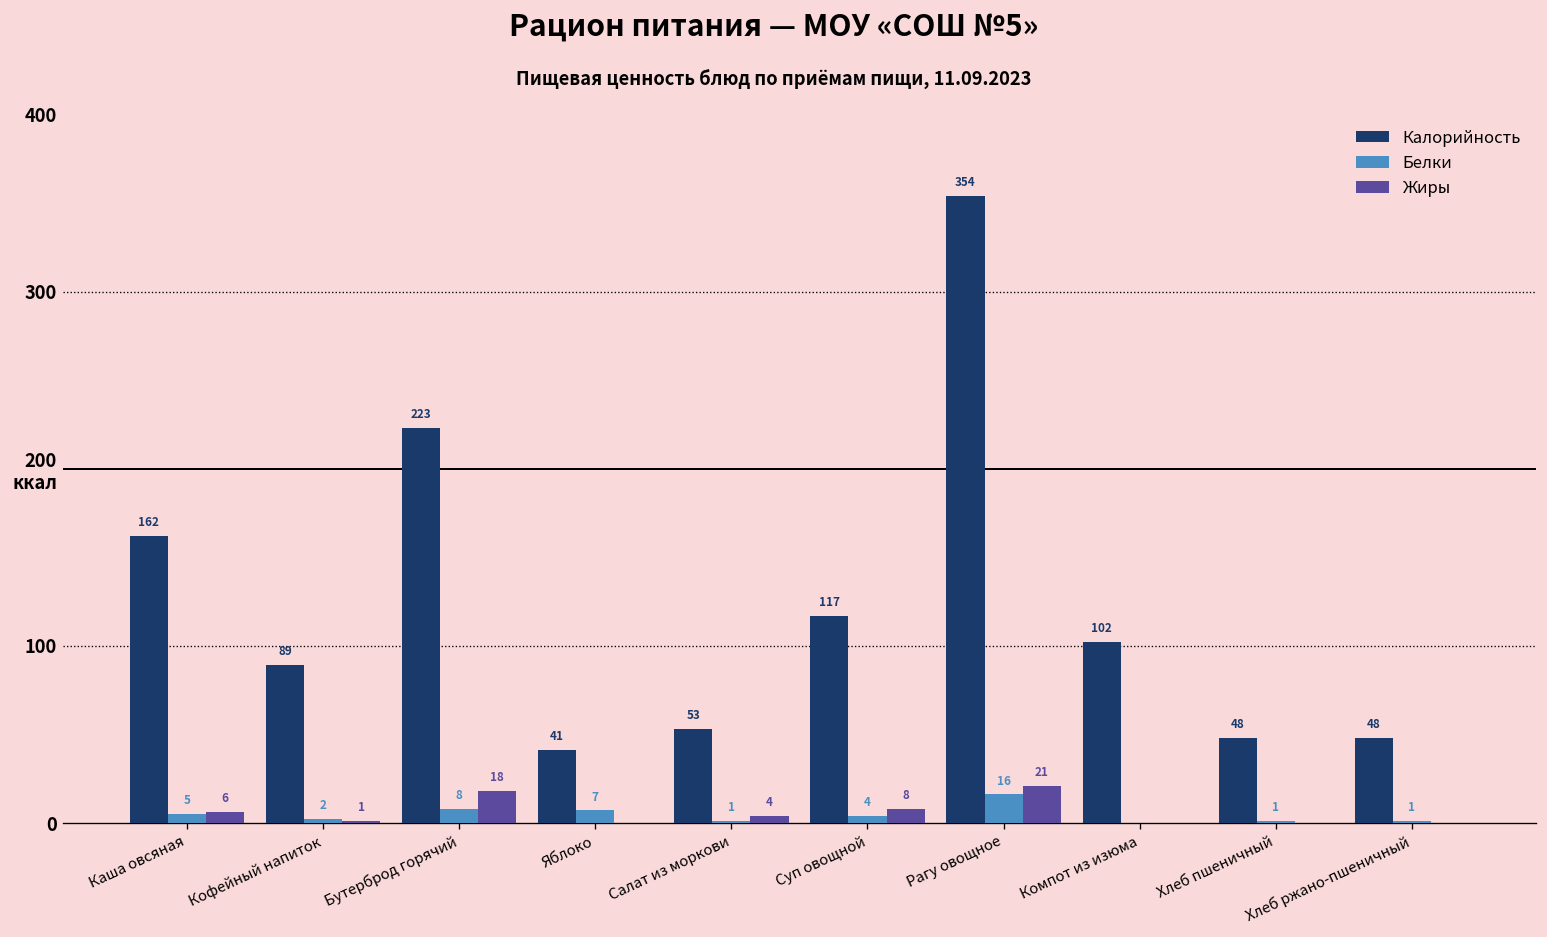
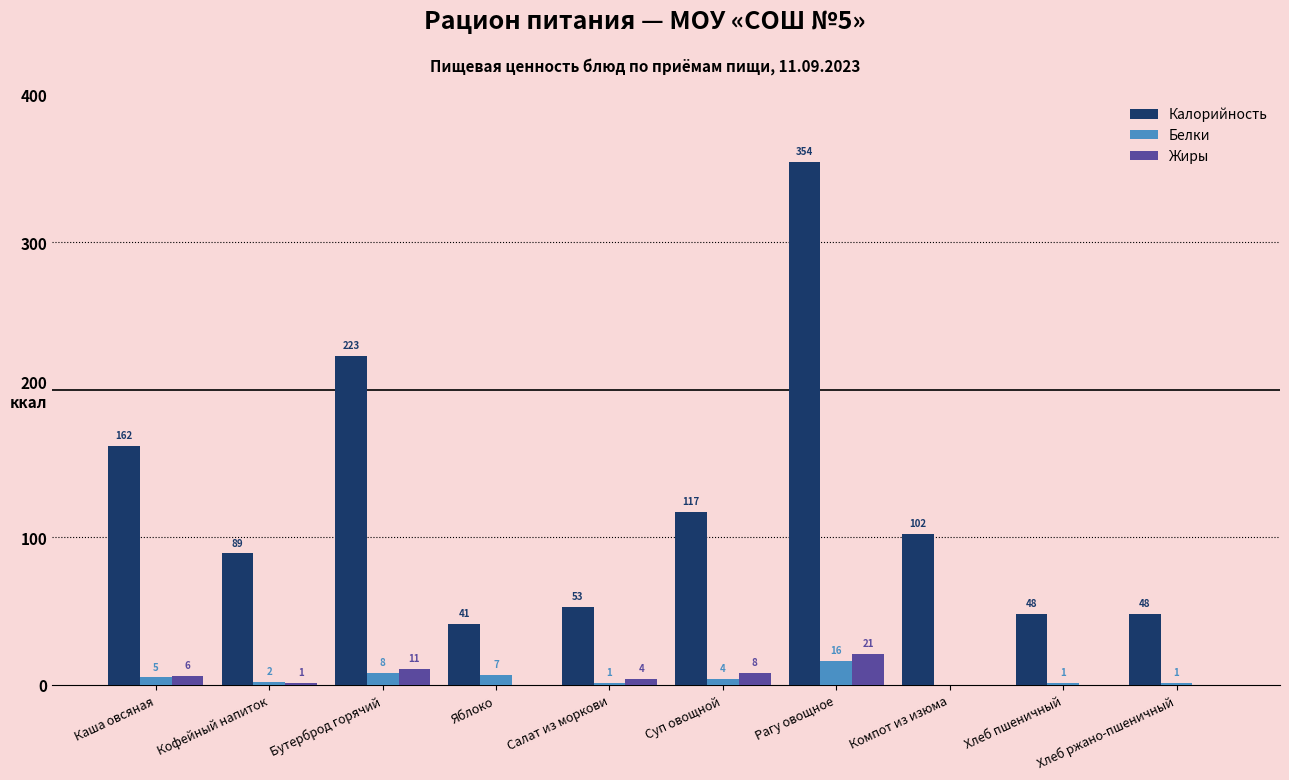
Жиры, Бутерброд горячий: 18 -> 11
